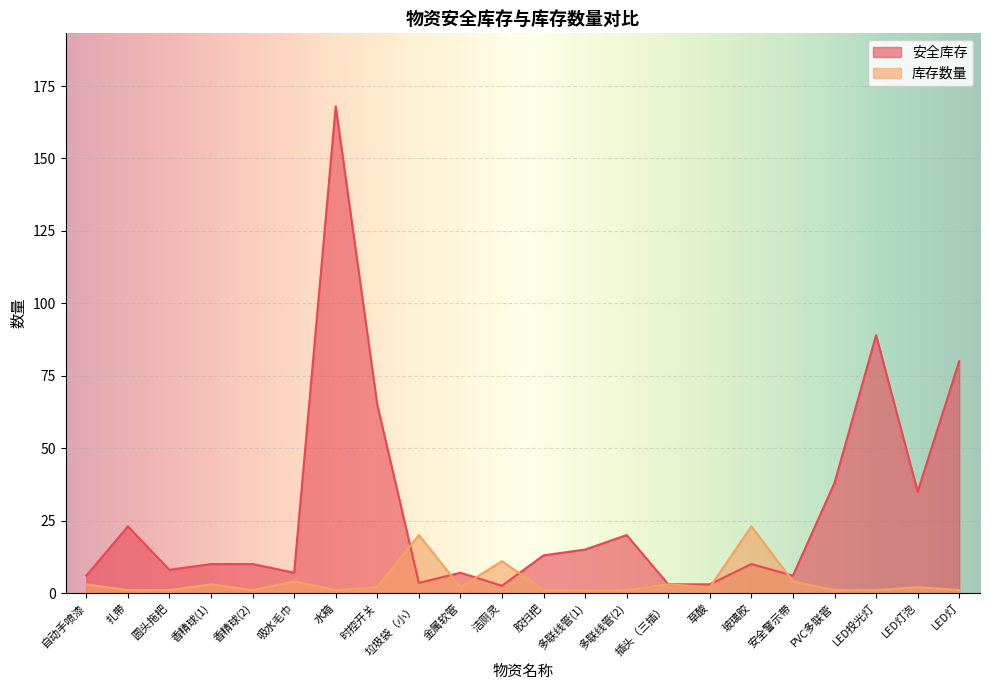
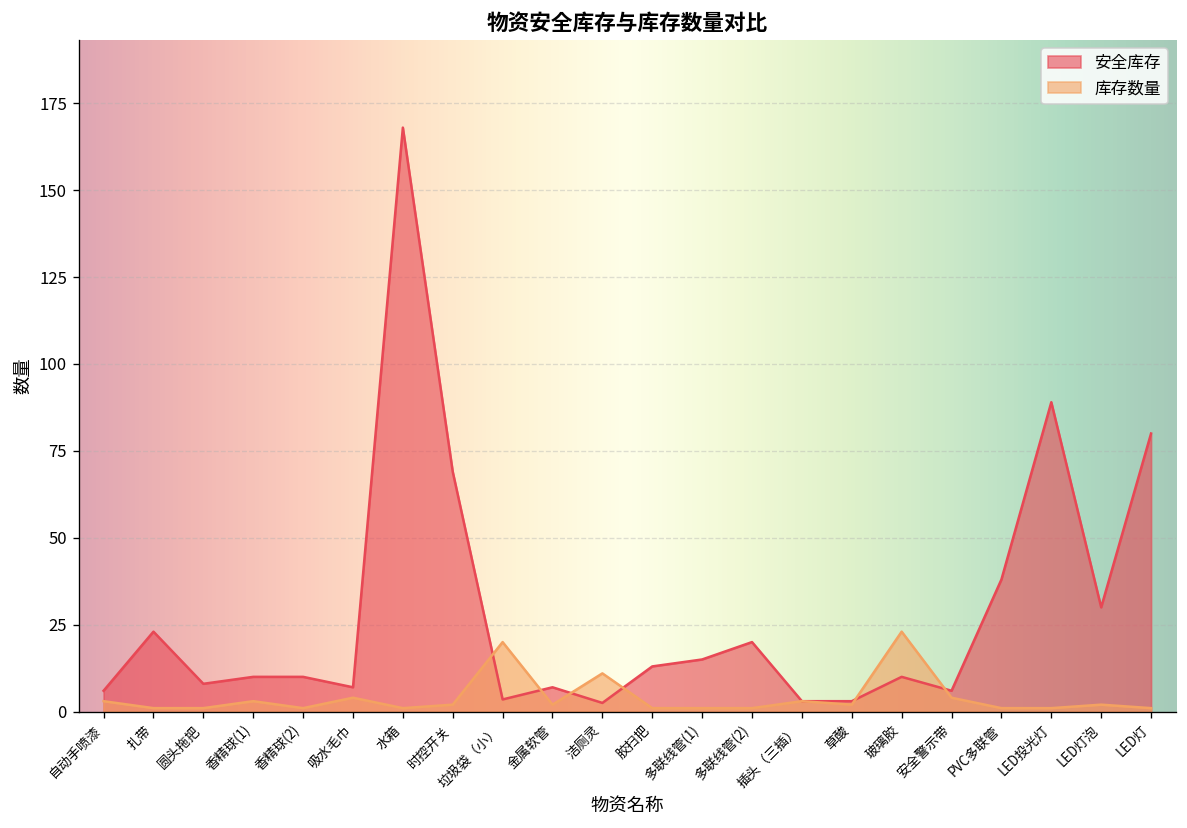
安全库存, 时控开关: 65 -> 69
安全库存, LED灯泡: 35 -> 30
